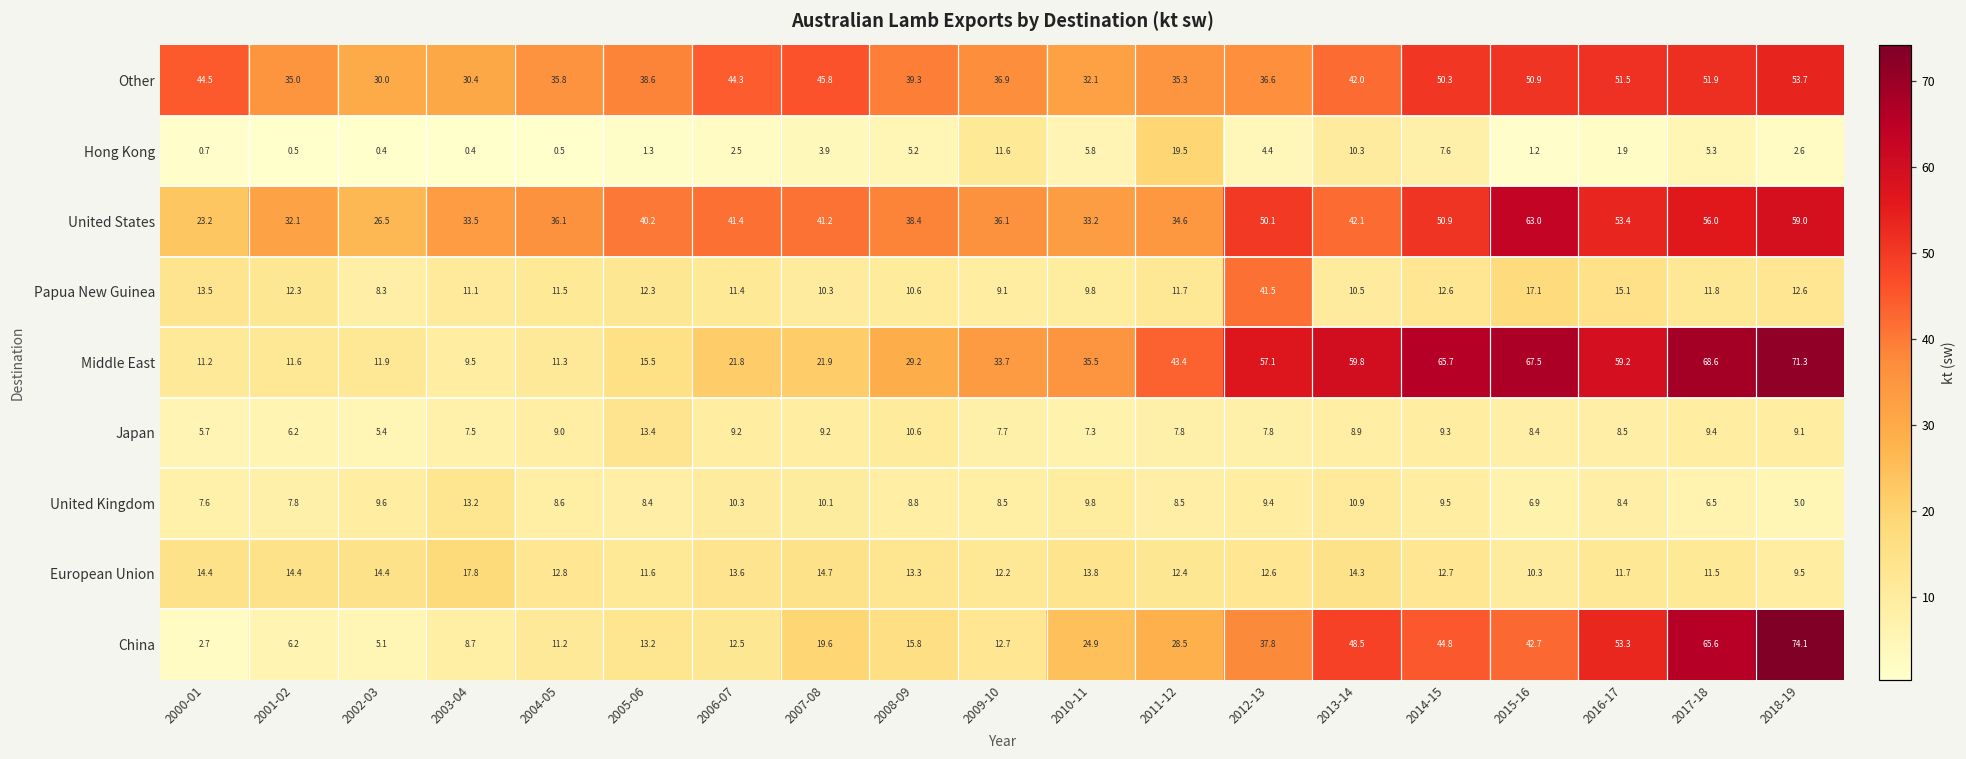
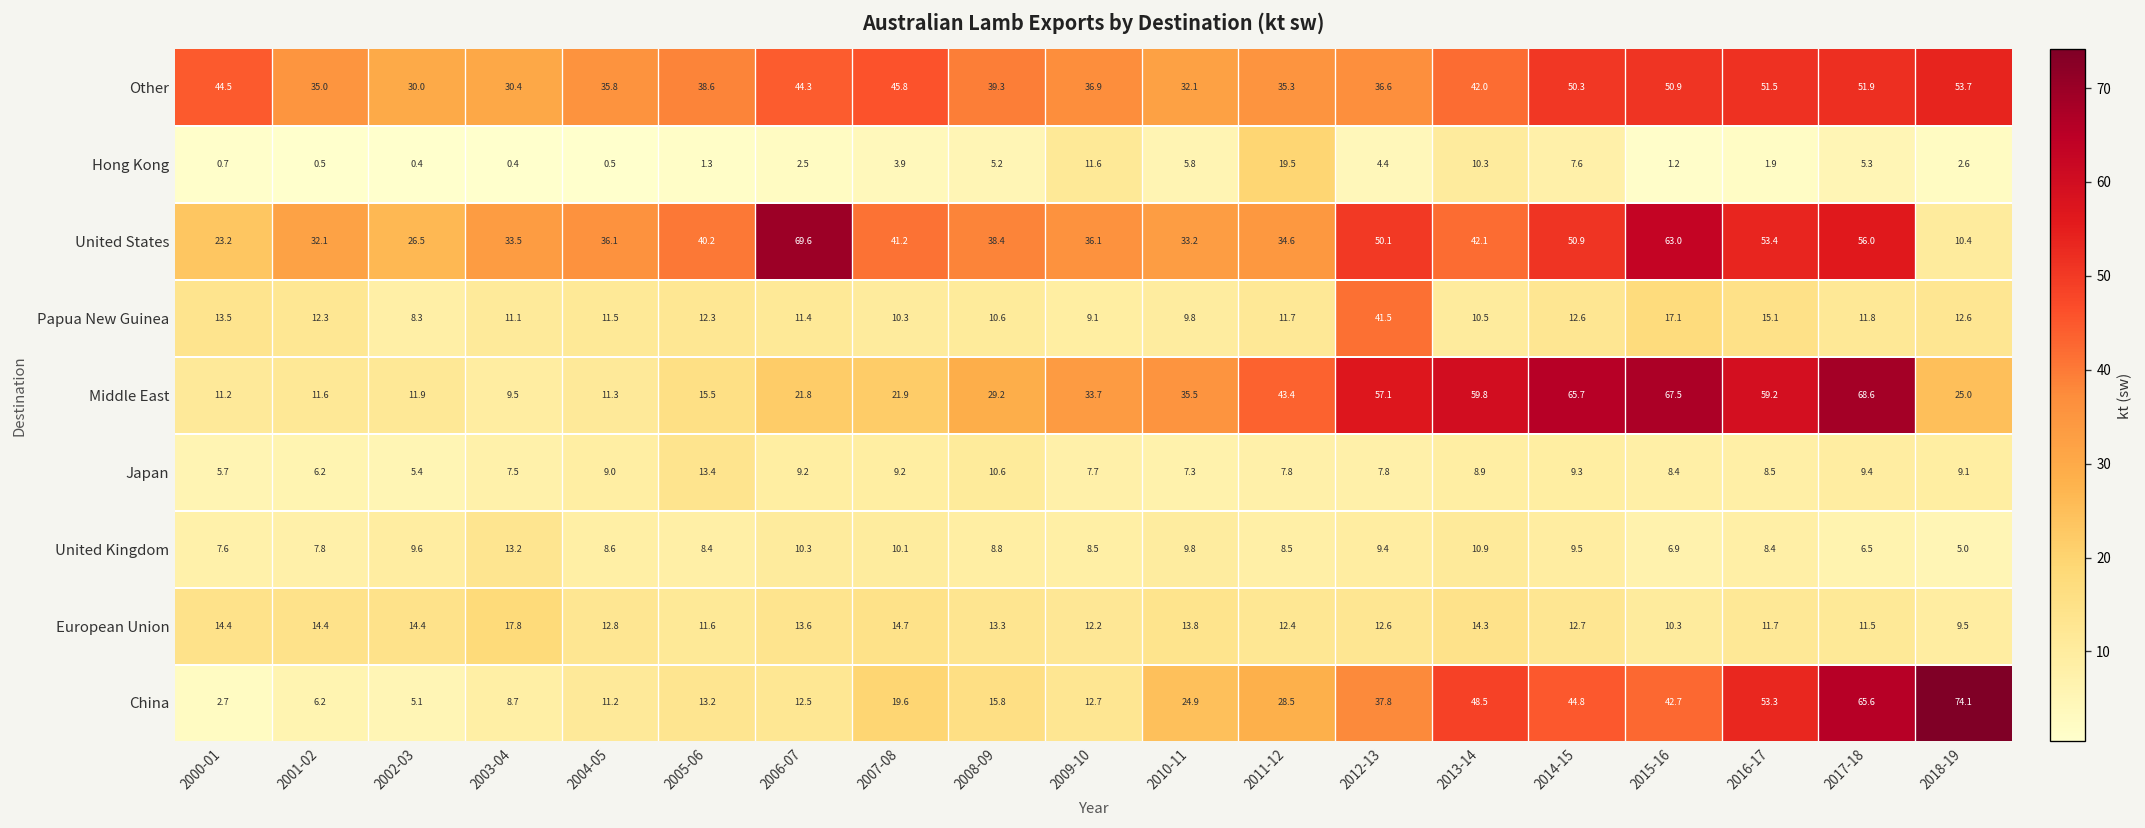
United States, 2006-07: 41.4 -> 69.6
United States, 2018-19: 59.0 -> 10.4
Middle East, 2018-19: 71.3 -> 25.0
